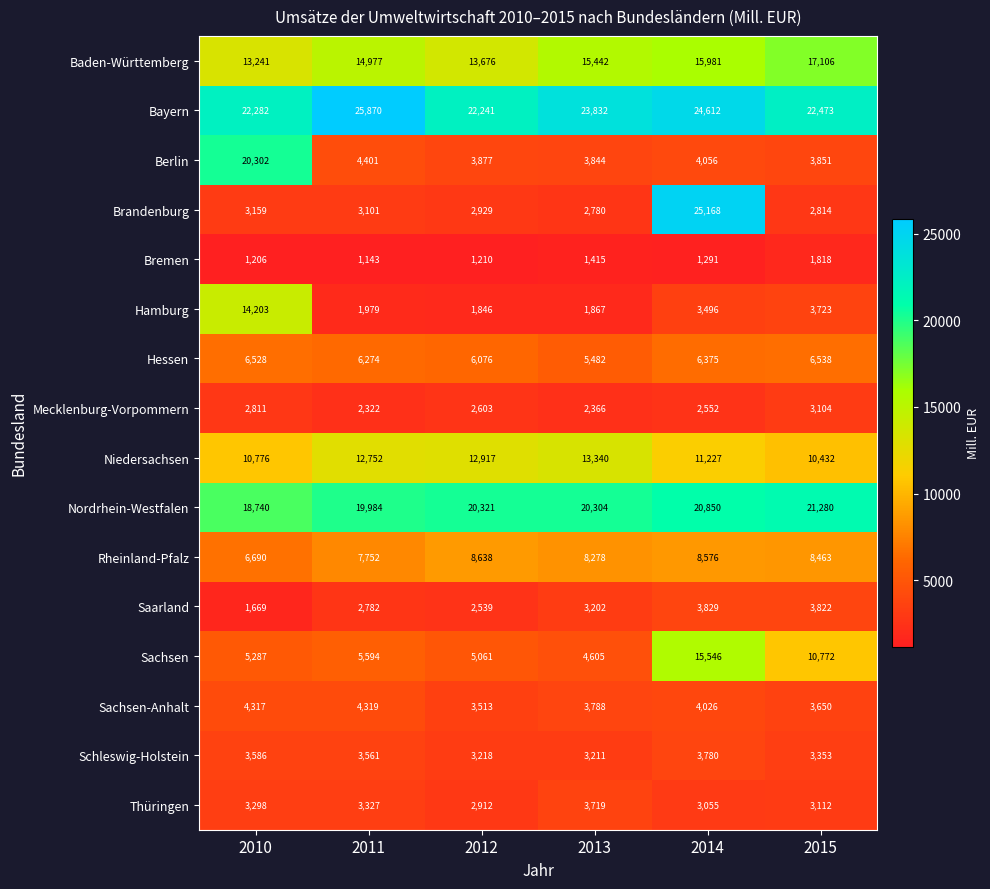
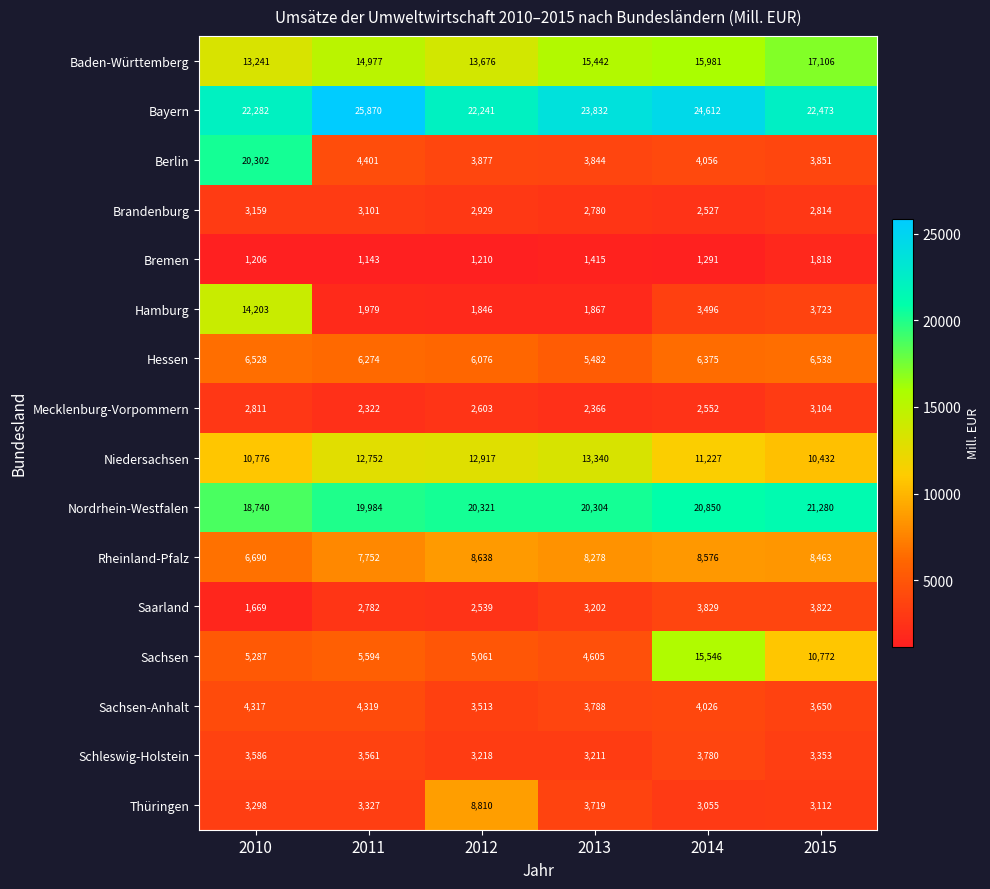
Brandenburg, 2014: 25,168 -> 2,527
Thüringen, 2012: 2,912 -> 8,810
